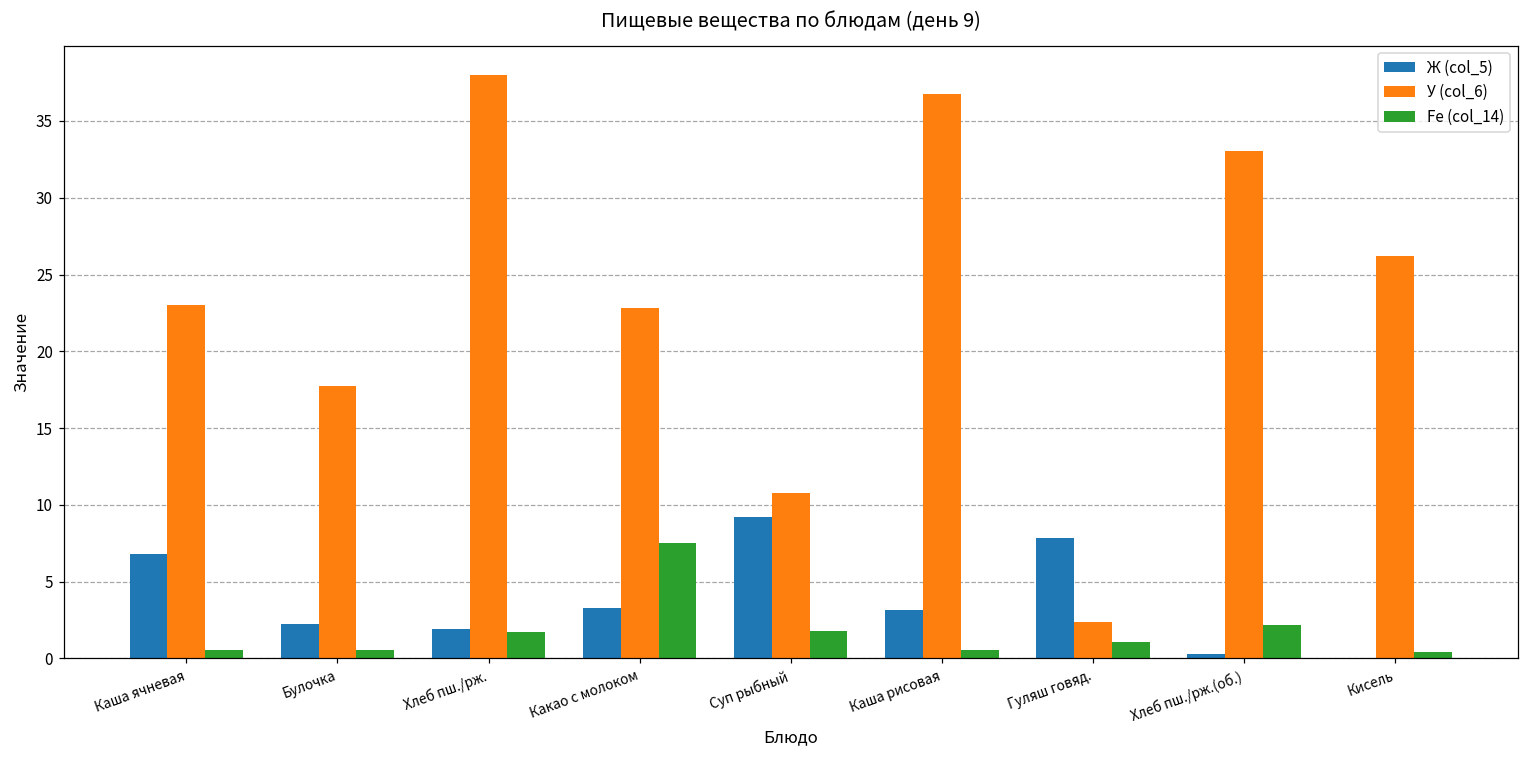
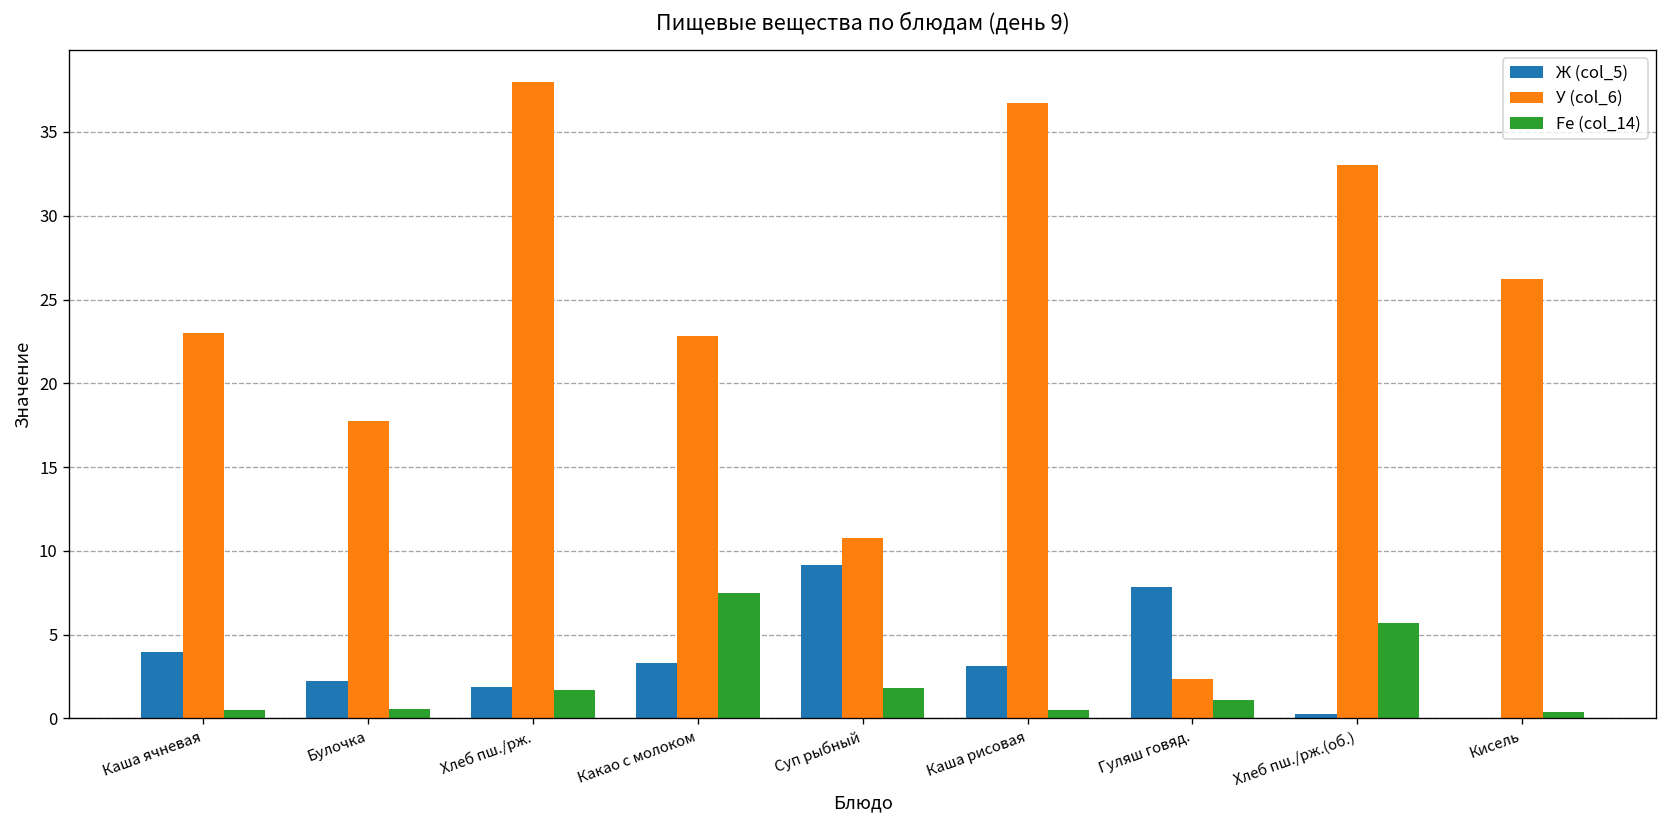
Ж (col_5), Каша ячневая: 6.8 -> 4.0
Fe (col_14), Хлеб пш./рж.(об.): 2.2 -> 5.7
